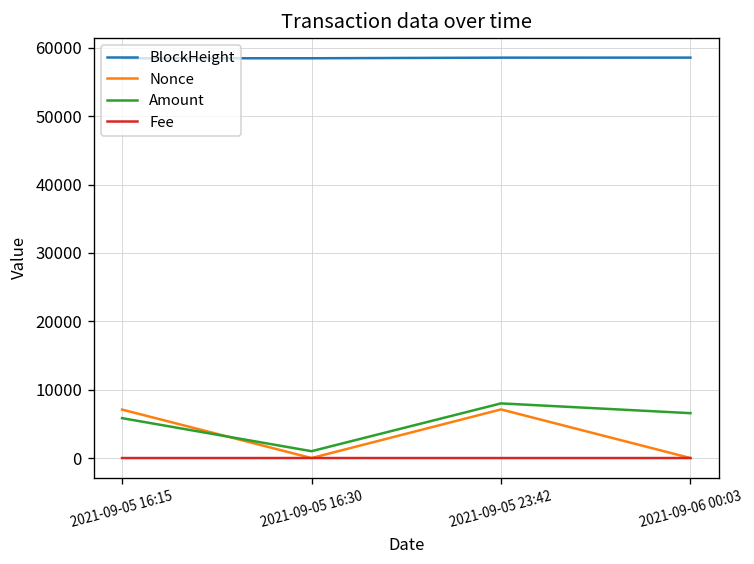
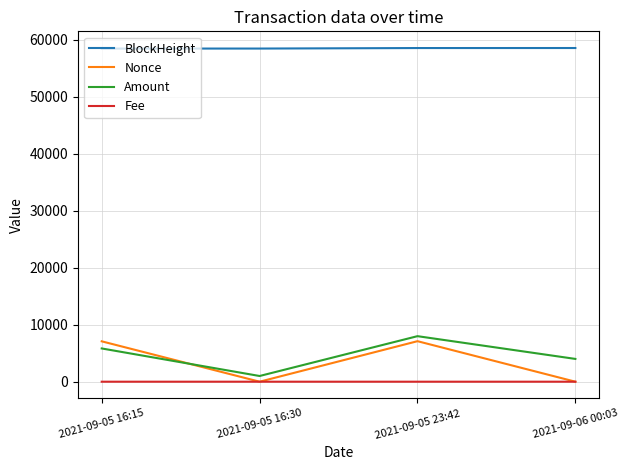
Amount, 2021-09-06 00:03: 7000 -> 4000
